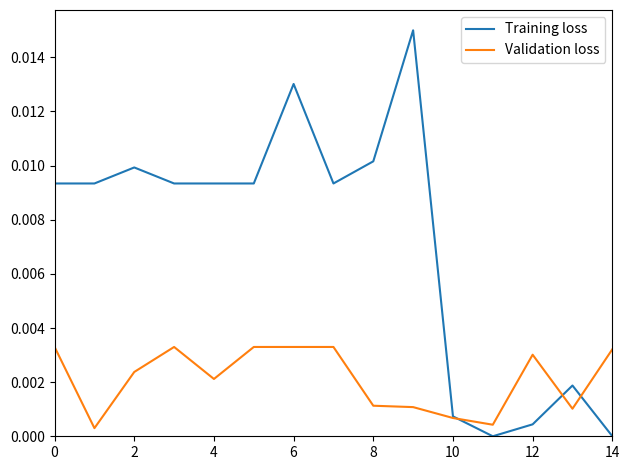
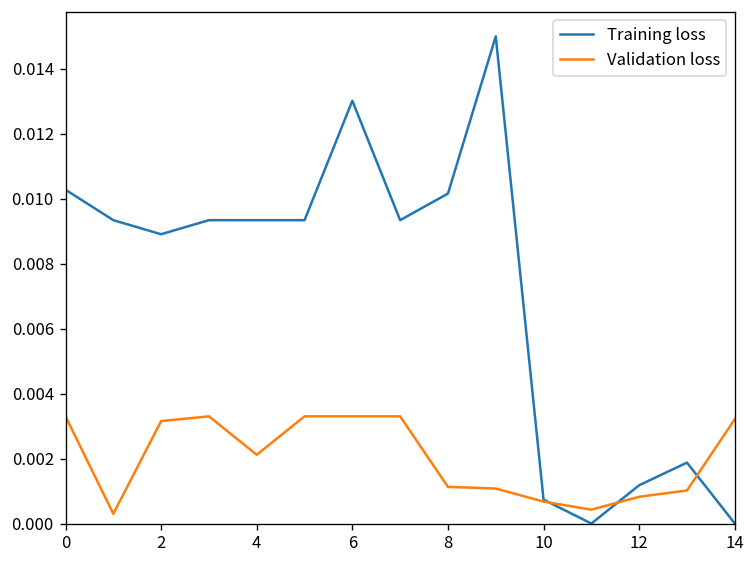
Training loss, 0: 0.0093 -> 0.0103
Training loss, 2: 0.0099 -> 0.0089
Validation loss, 2: 0.0024 -> 0.0032
Training loss, 12: 0.0004 -> 0.0012
Validation loss, 12: 0.0030 -> 0.0008
